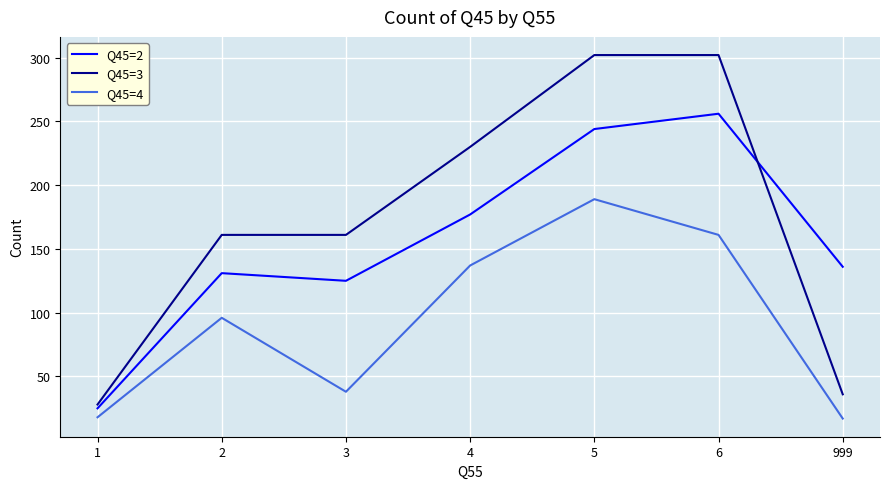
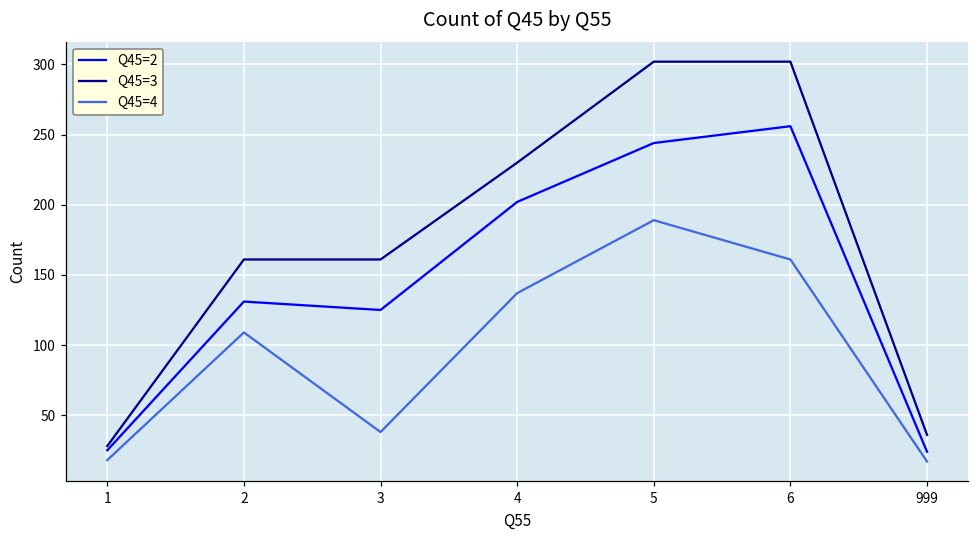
Q45=4, 2: 96 -> 109
Q45=2, 4: 177 -> 202
Q45=2, 999: 136 -> 24
